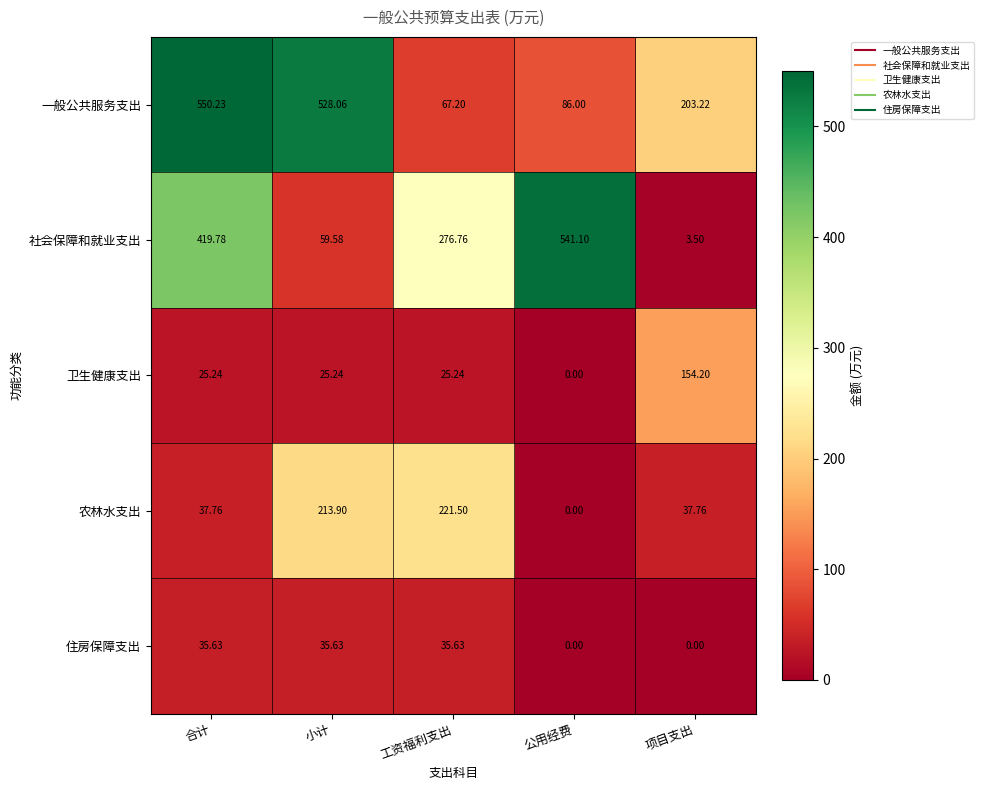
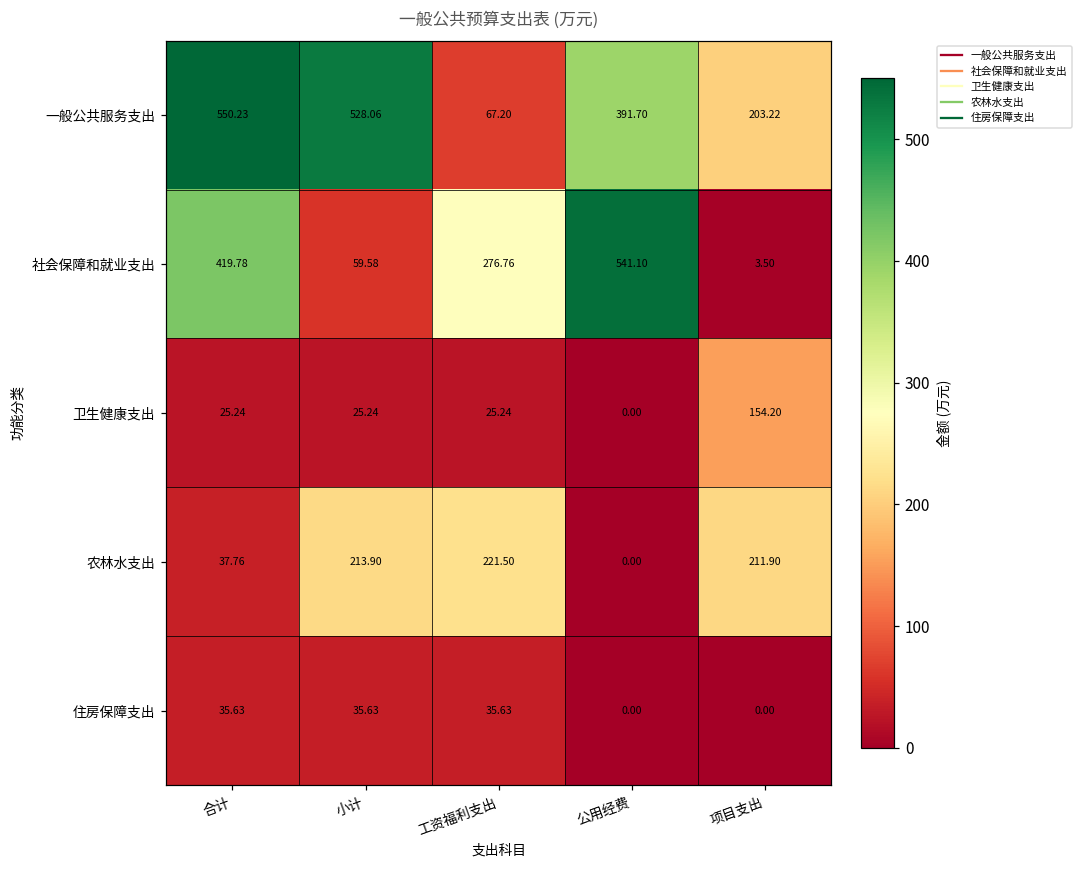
一般公共服务支出, 公用经费: 86.00 -> 391.70
农林水支出, 项目支出: 37.76 -> 211.90
